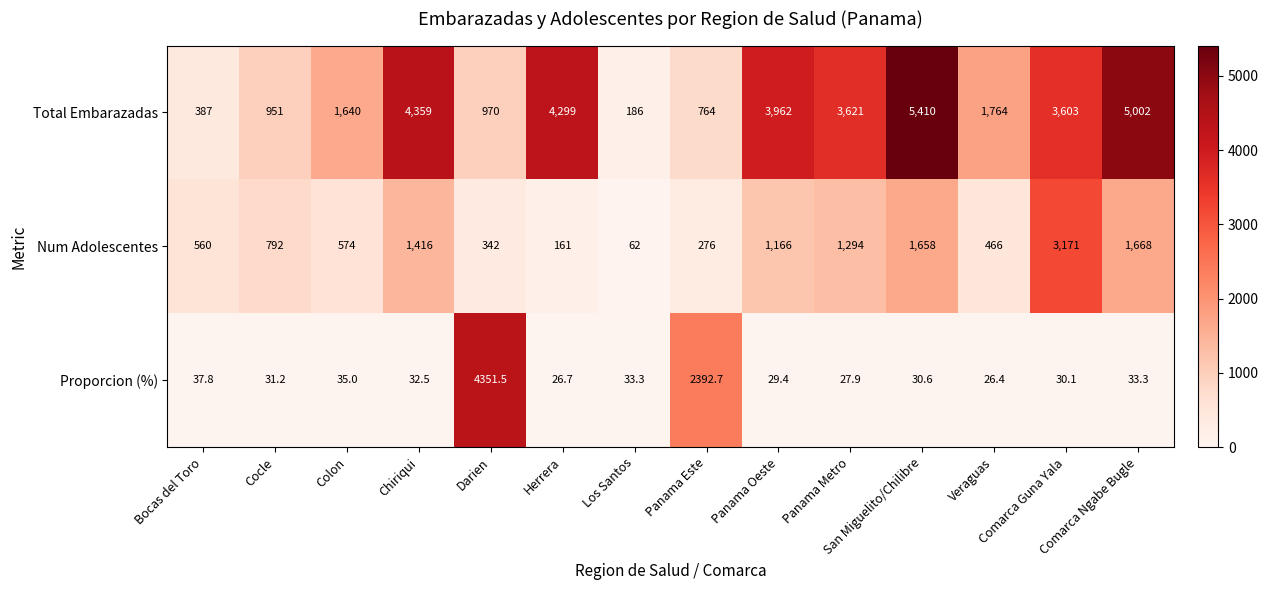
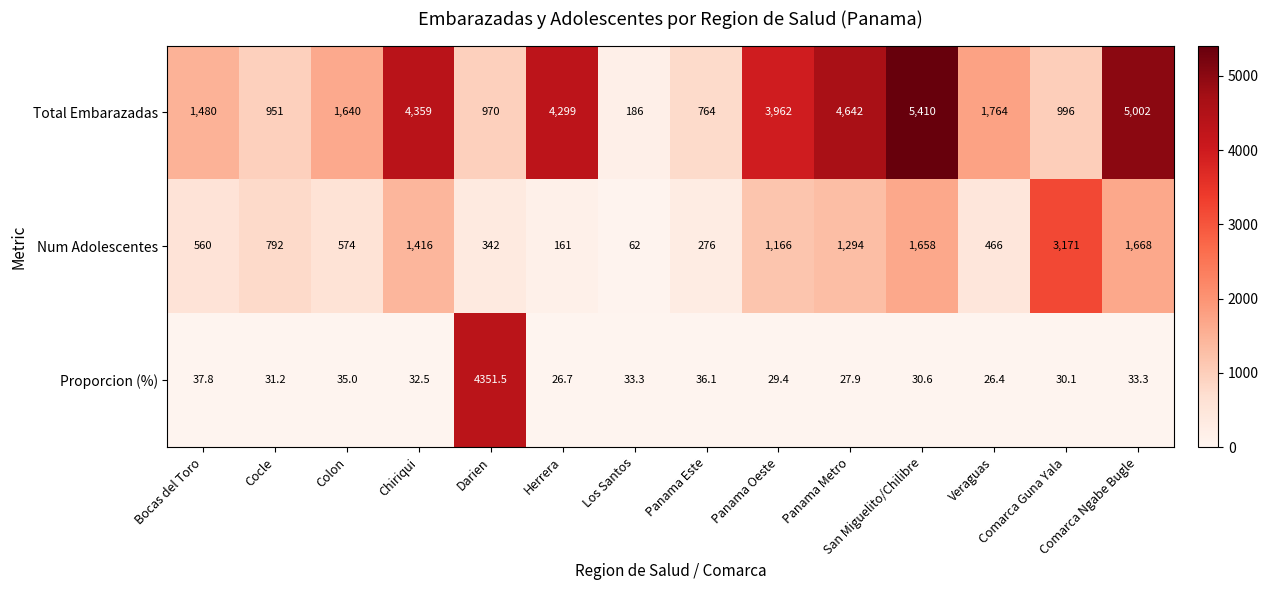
Total Embarazadas, Bocas del Toro: 387 -> 1,480
Total Embarazadas, Panama Metro: 3,621 -> 4,642
Total Embarazadas, Comarca Guna Yala: 3,603 -> 996
Proporcion (%), Panama Este: 2392.7 -> 36.1
